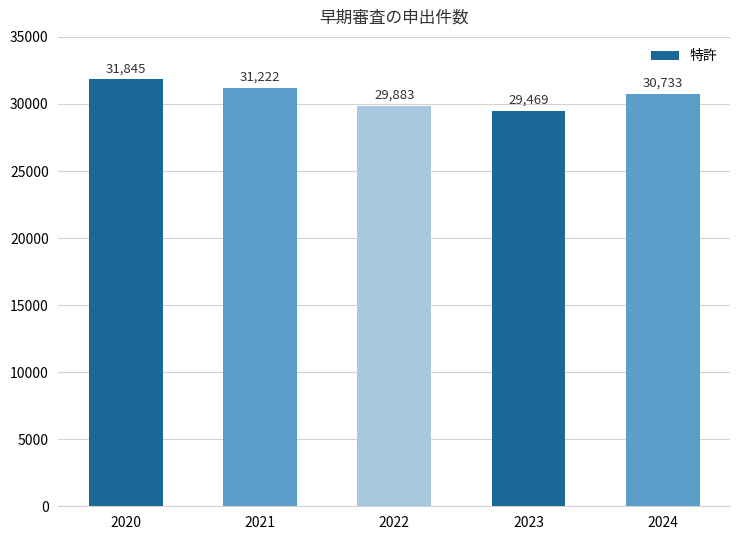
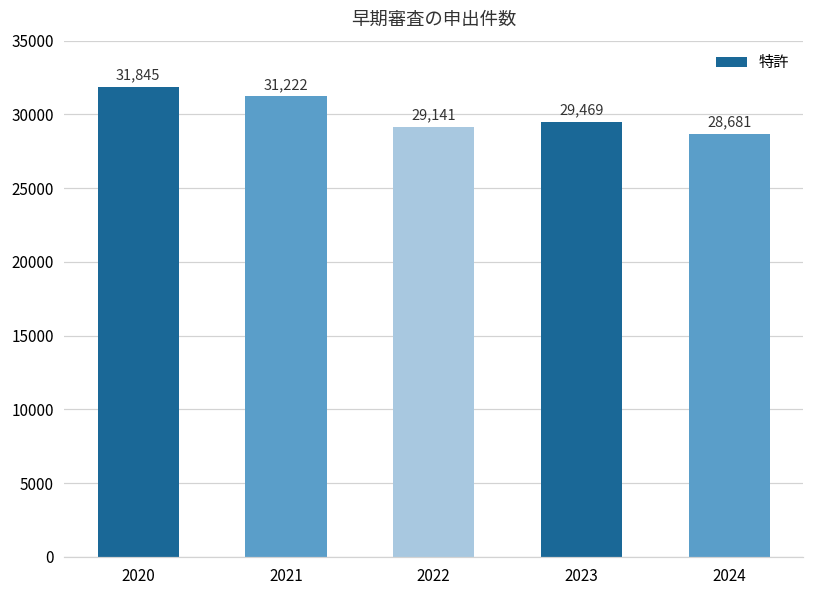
2022: 29,883 -> 29,141
2024: 30,733 -> 28,681
